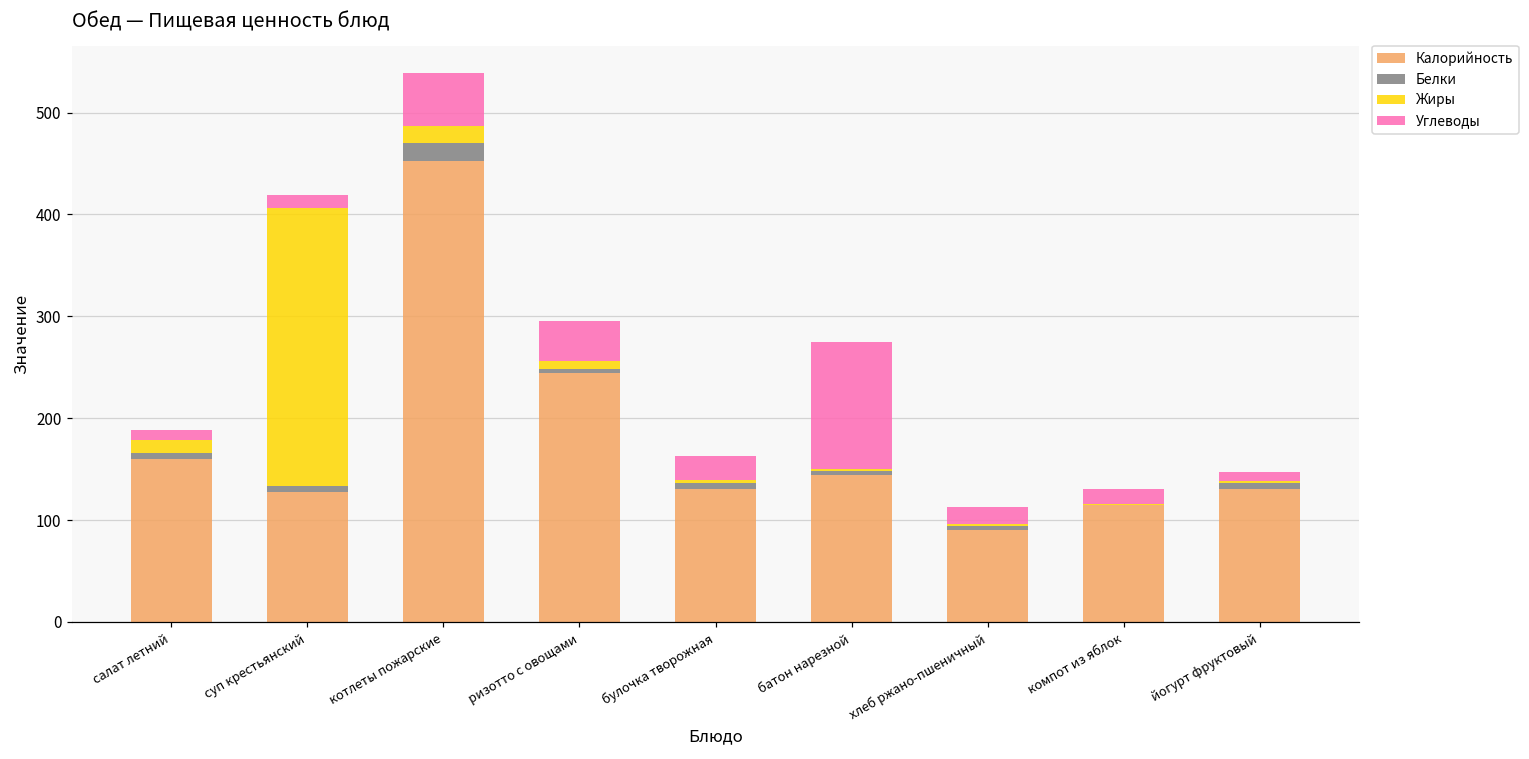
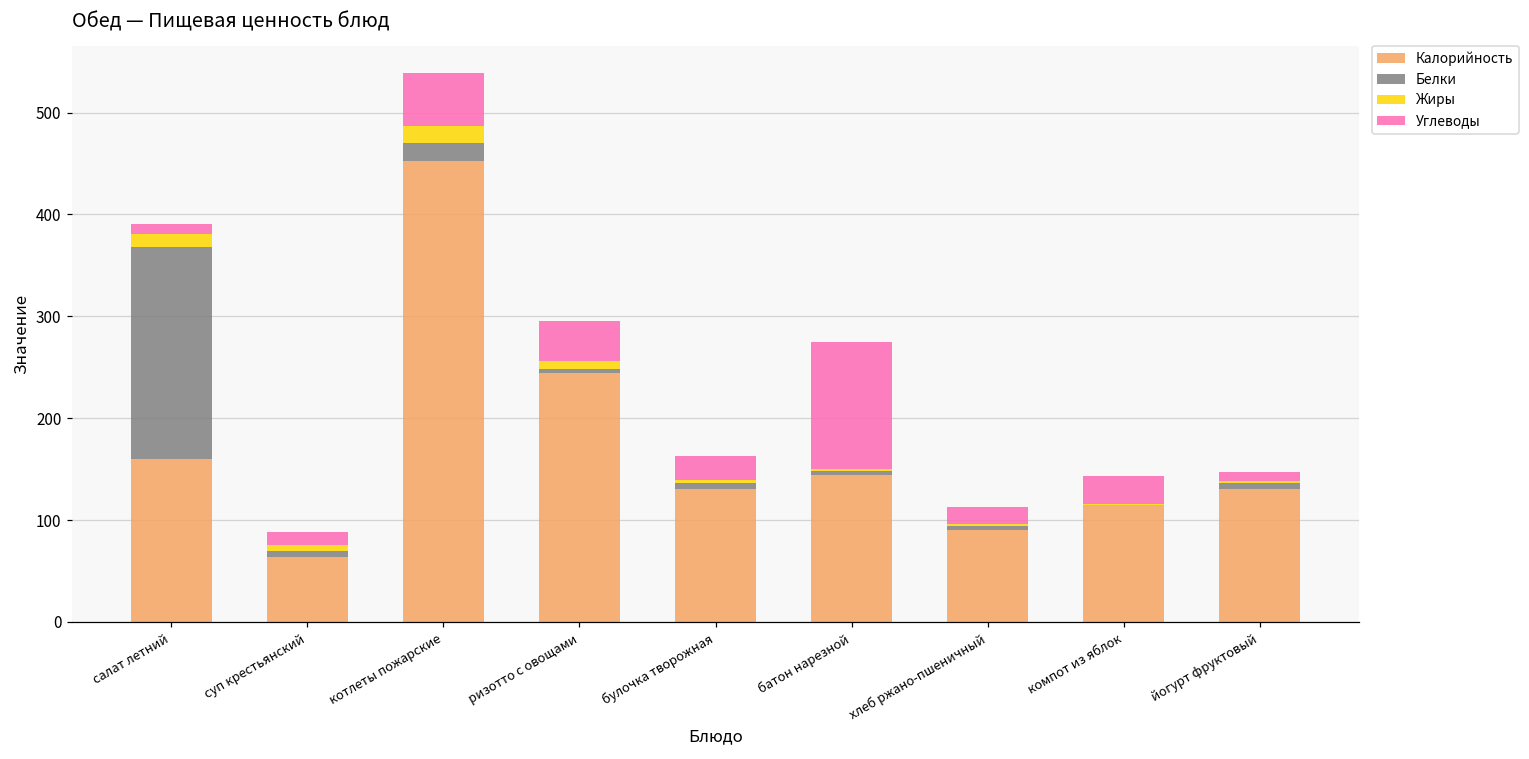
Белки, салат летний: 10 -> 210
Калорийность, суп крестьянский: 130 -> 60
Жиры, суп крестьянский: 270 -> 10
Углеводы, компот из яблок: 20 -> 30
